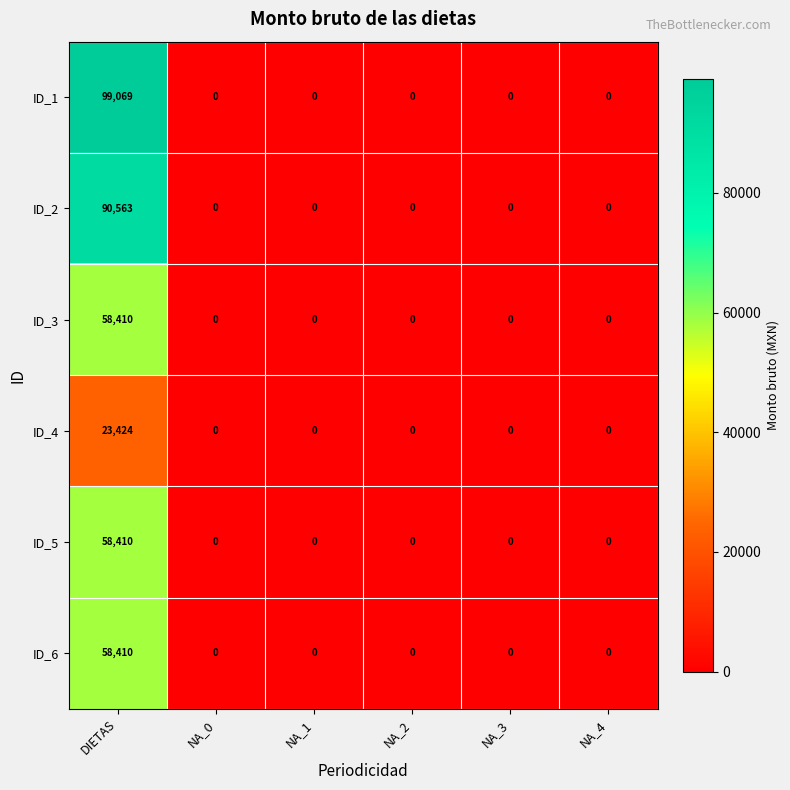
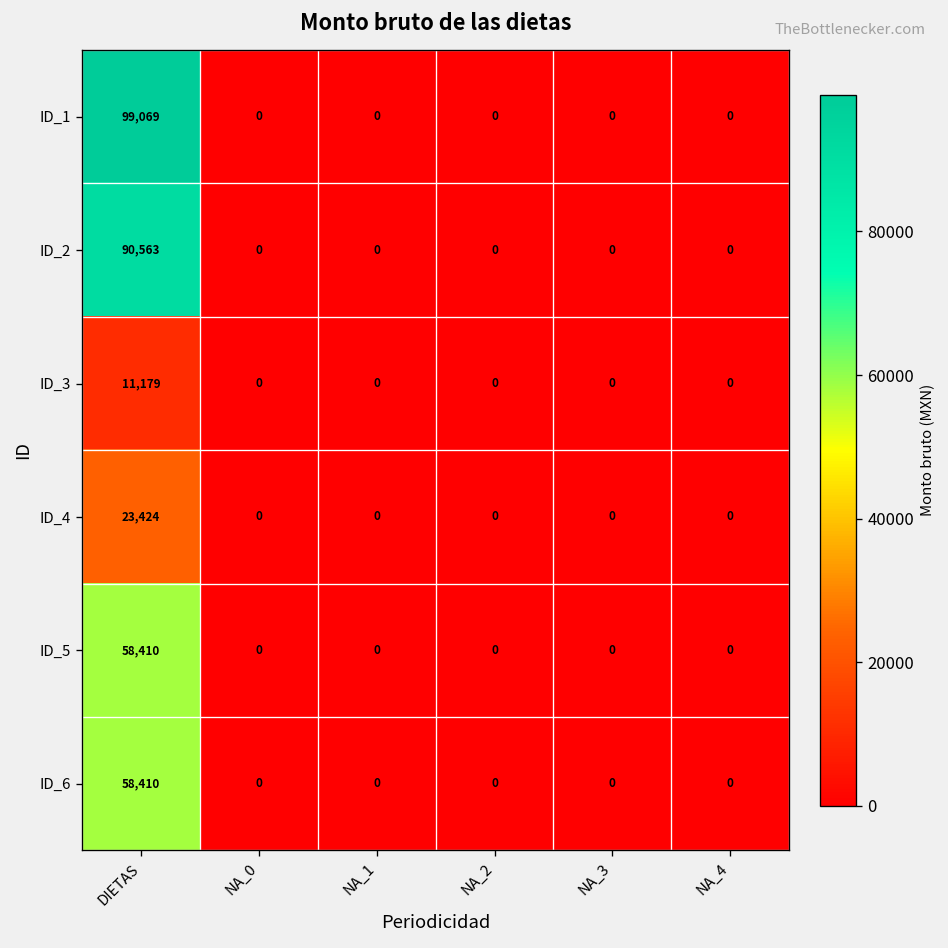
ID_3, DIETAS: 58,410 -> 11,179
